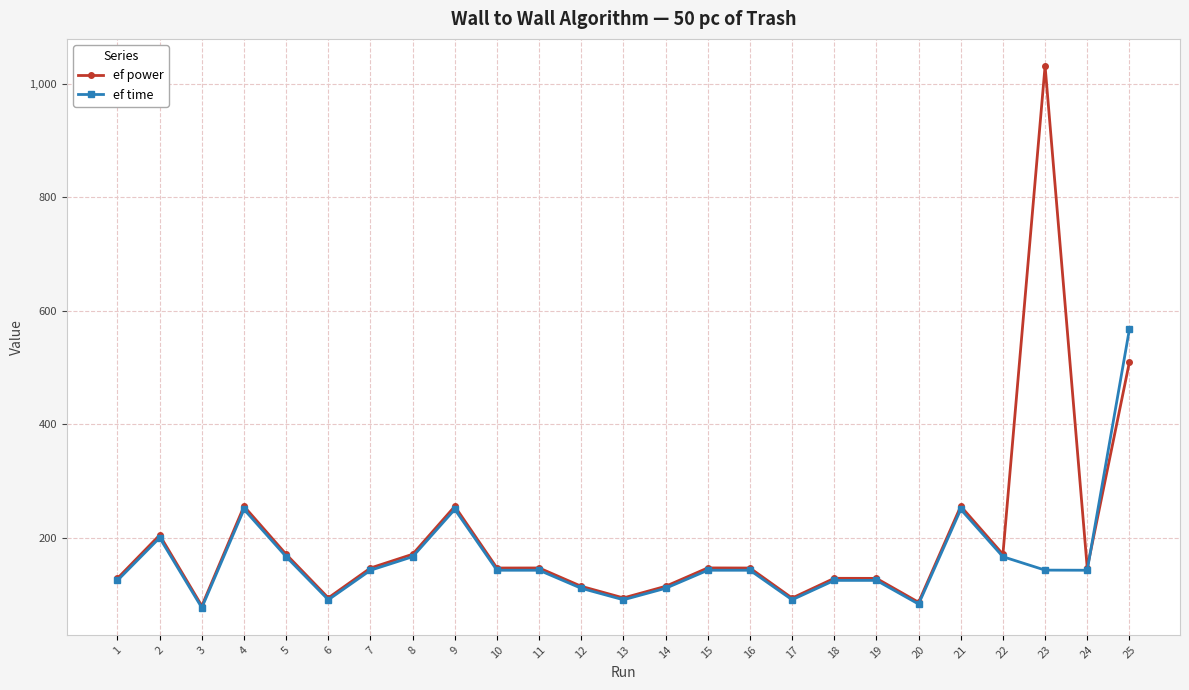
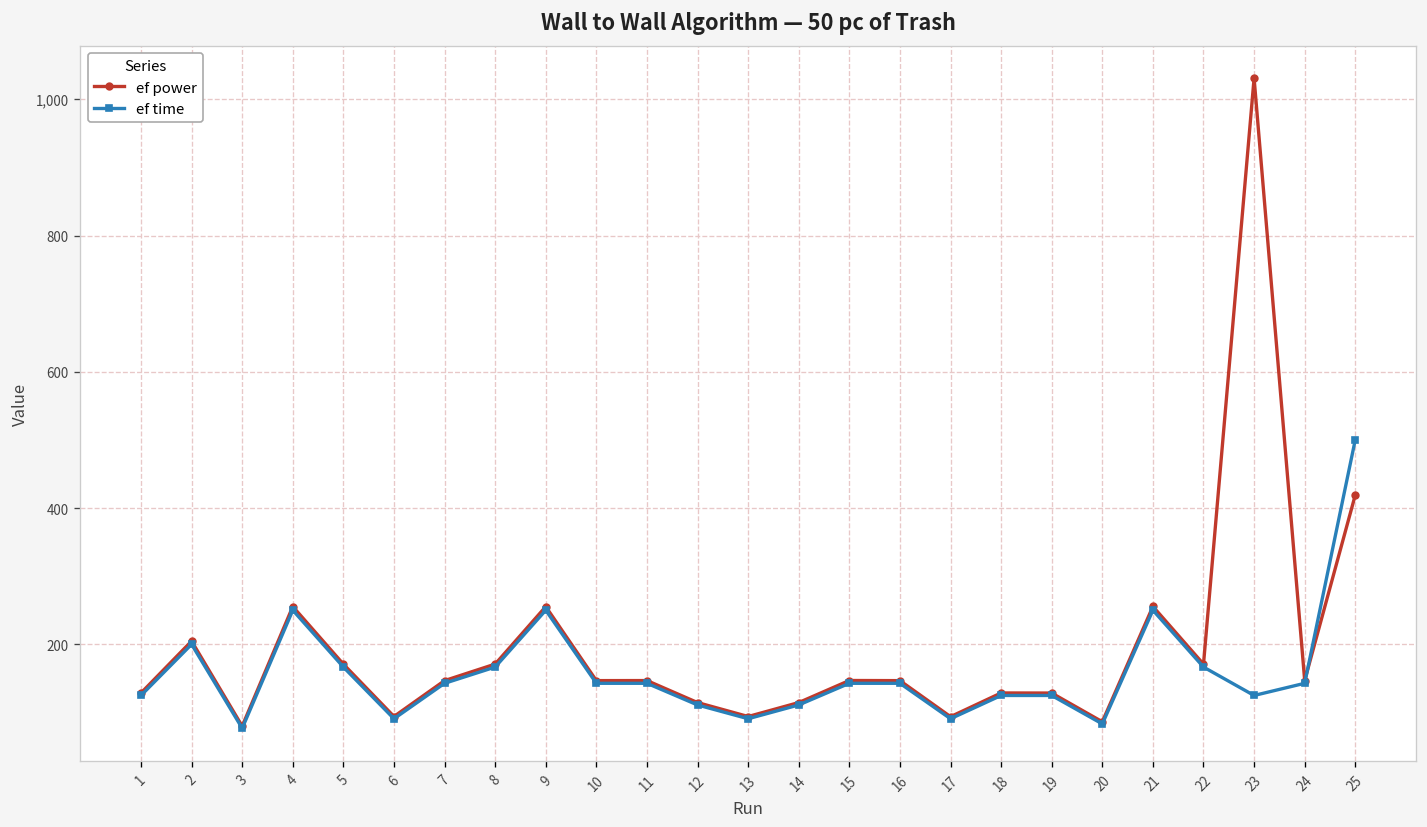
ef time, 23: 140 -> 130
ef power, 25: 510 -> 420
ef time, 25: 570 -> 500
